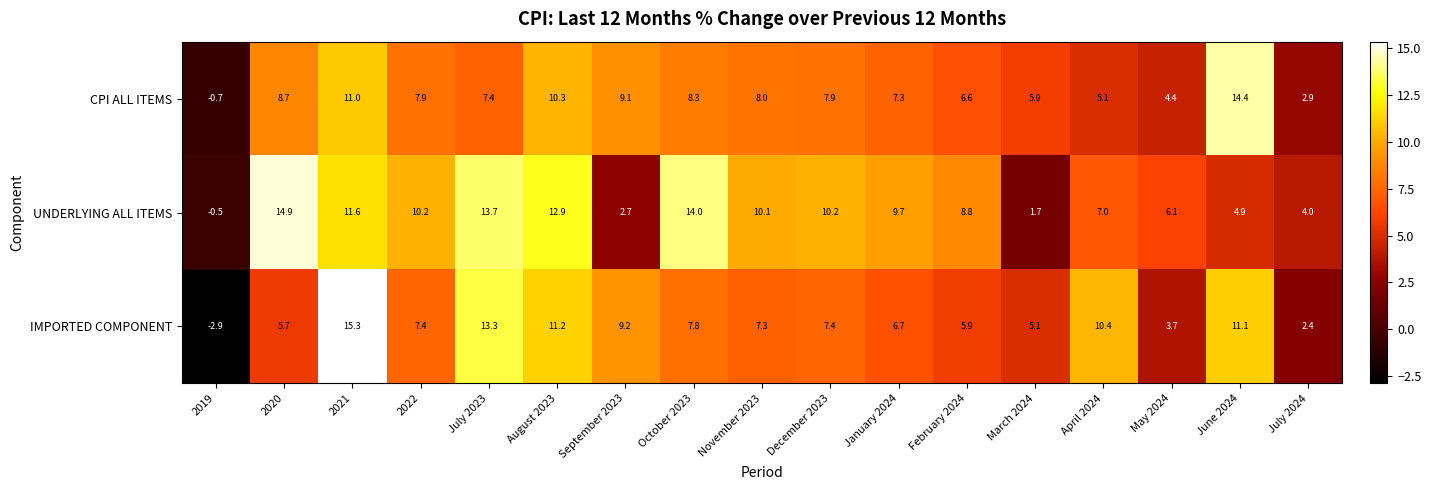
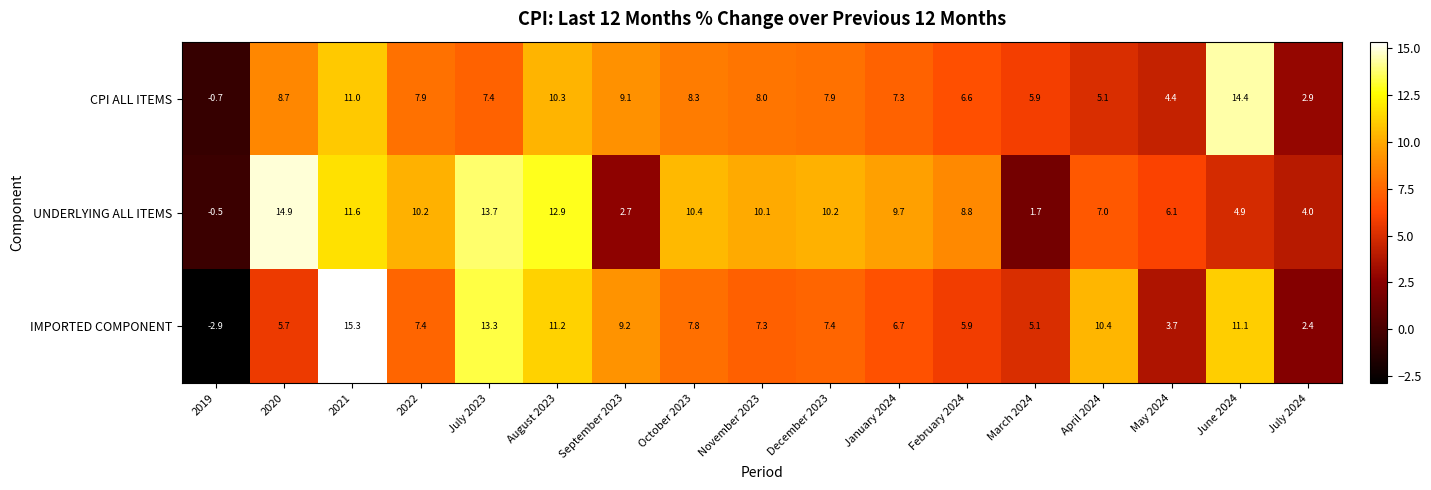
UNDERLYING ALL ITEMS, October 2023: 14.0 -> 10.4
